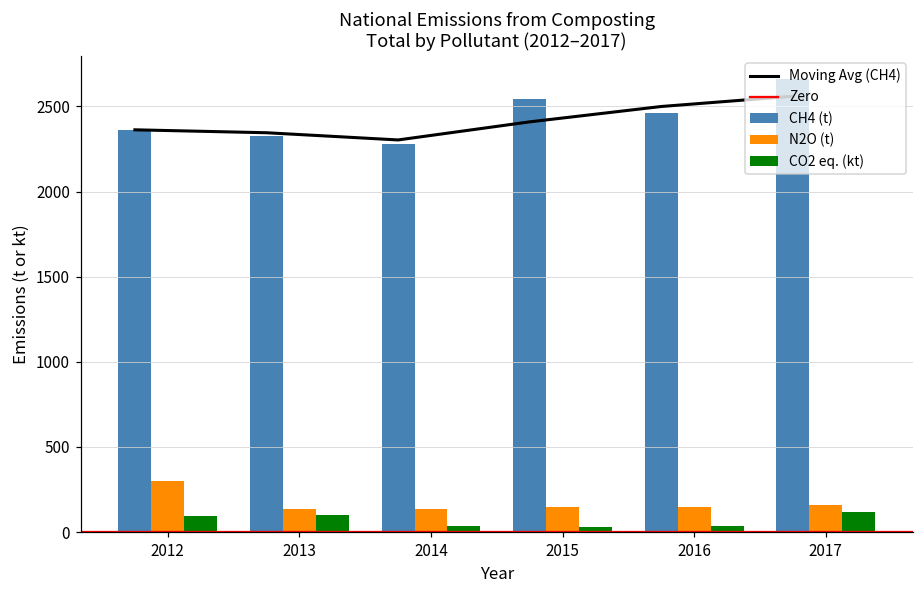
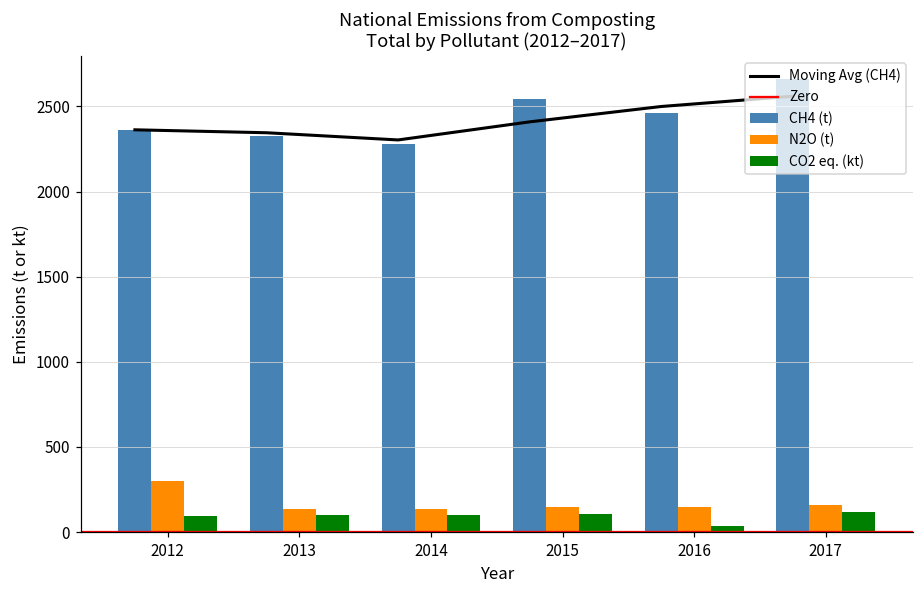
CO2 eq. (kt), 2014: 40 -> 100
CO2 eq. (kt), 2015: 30 -> 110
